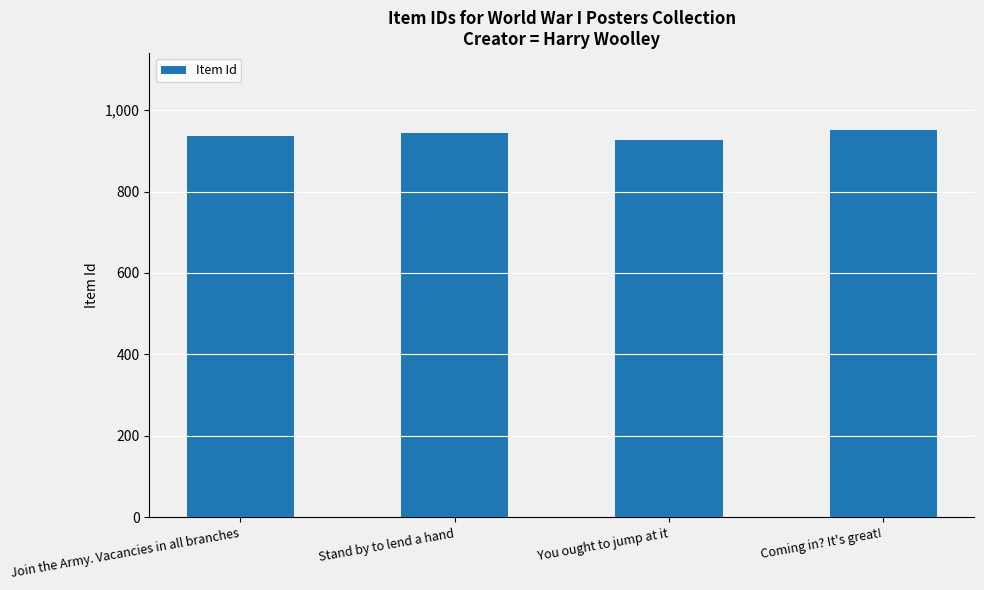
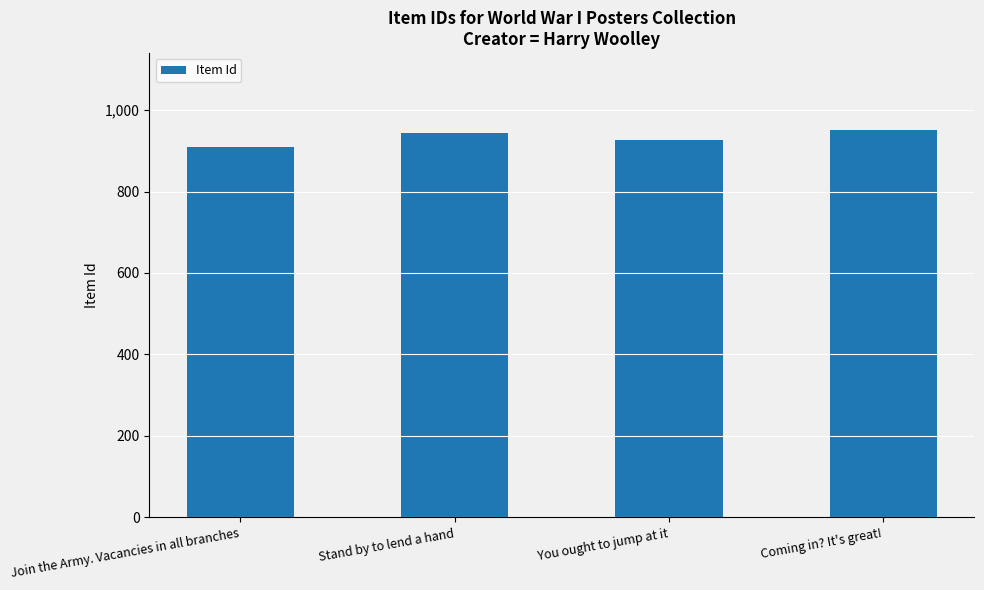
Join the Army. Vacancies in all branches: 940 -> 910
